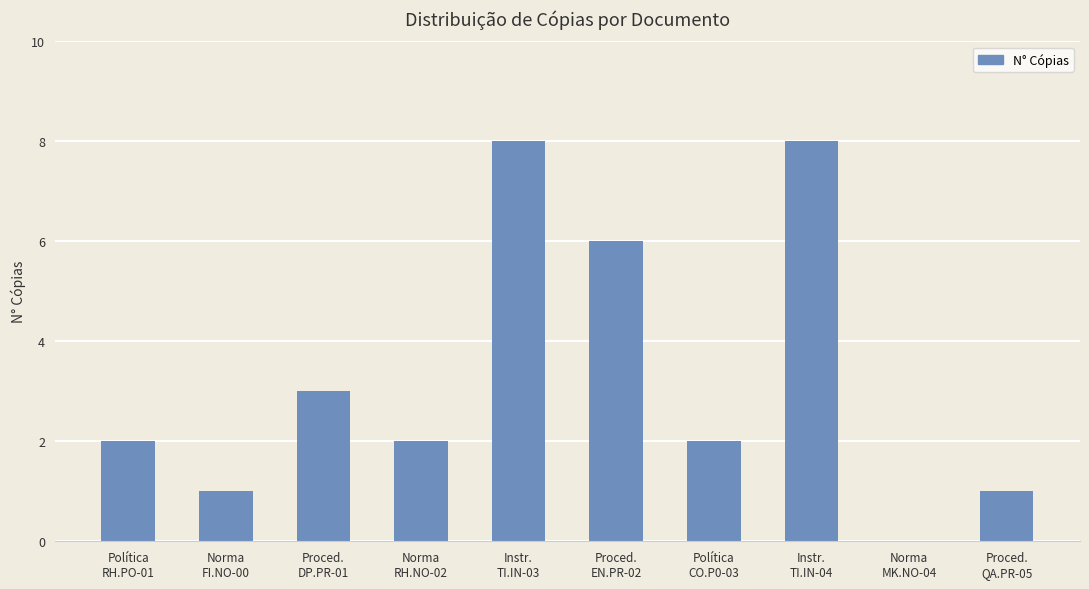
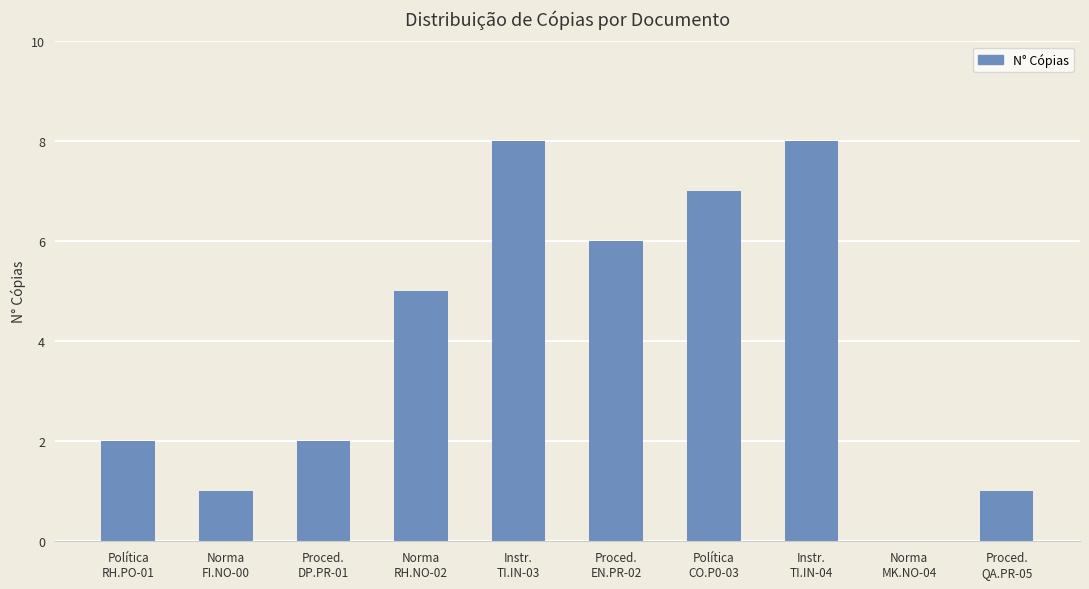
Proced. DP.PR-01: 3 -> 2
Norma RH.NO-02: 2 -> 5
Política CO.P0-03: 2 -> 7
